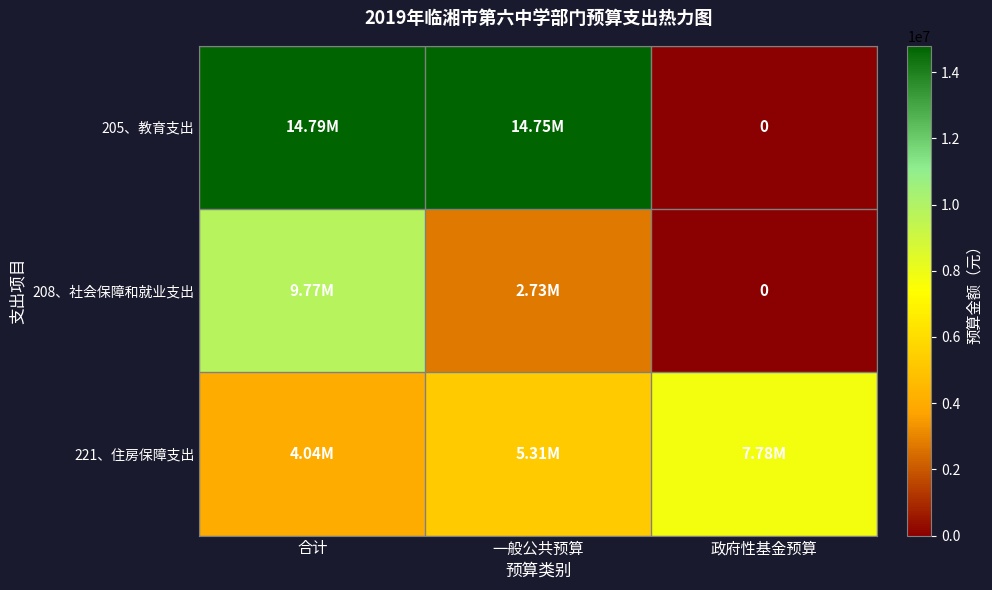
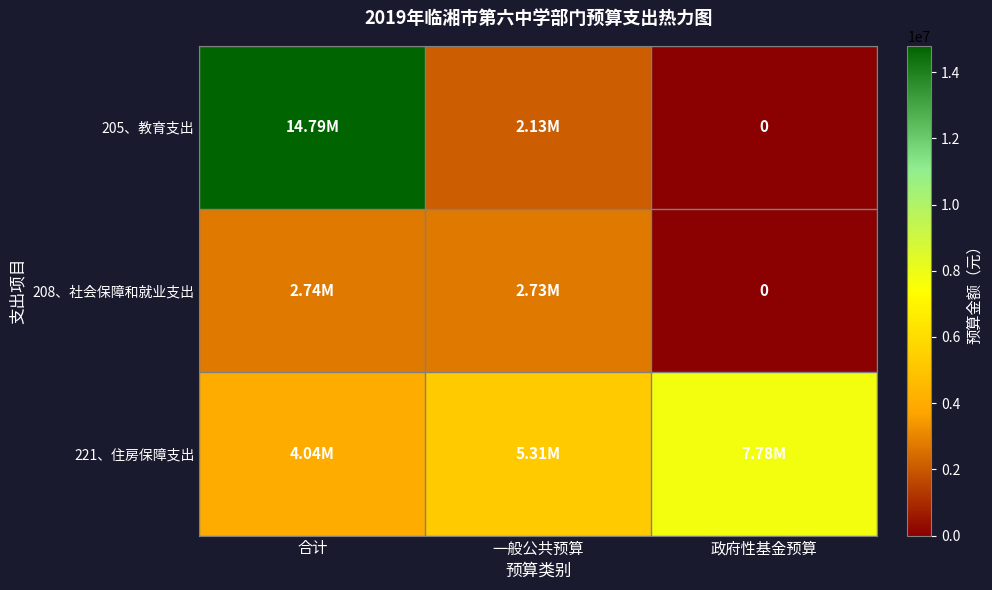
205、教育支出, 一般公共预算: 14.75M -> 2.13M
208、社会保障和就业支出, 合计: 9.77M -> 2.74M
